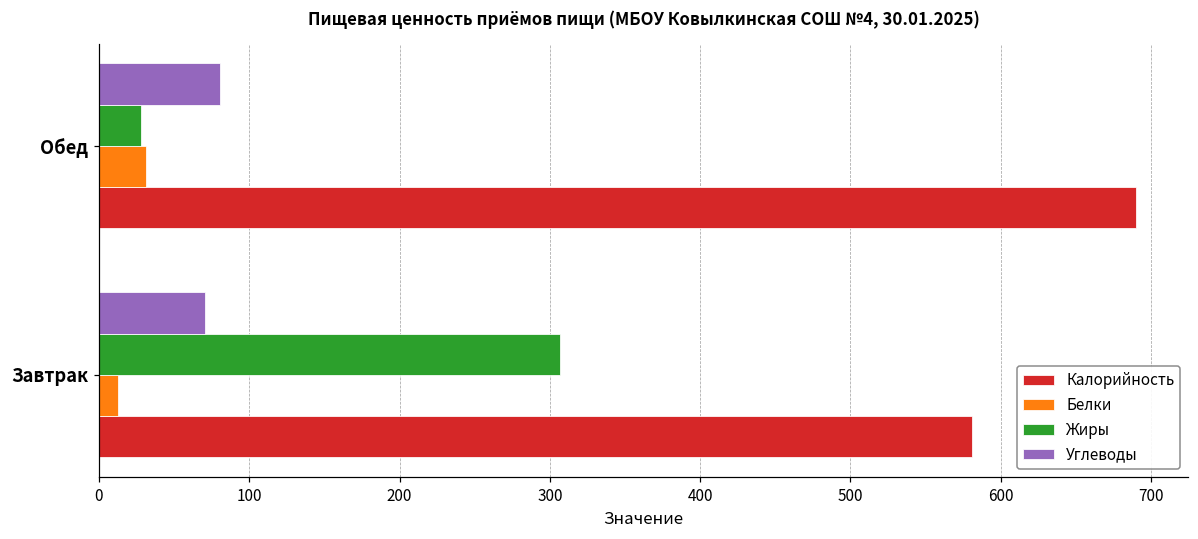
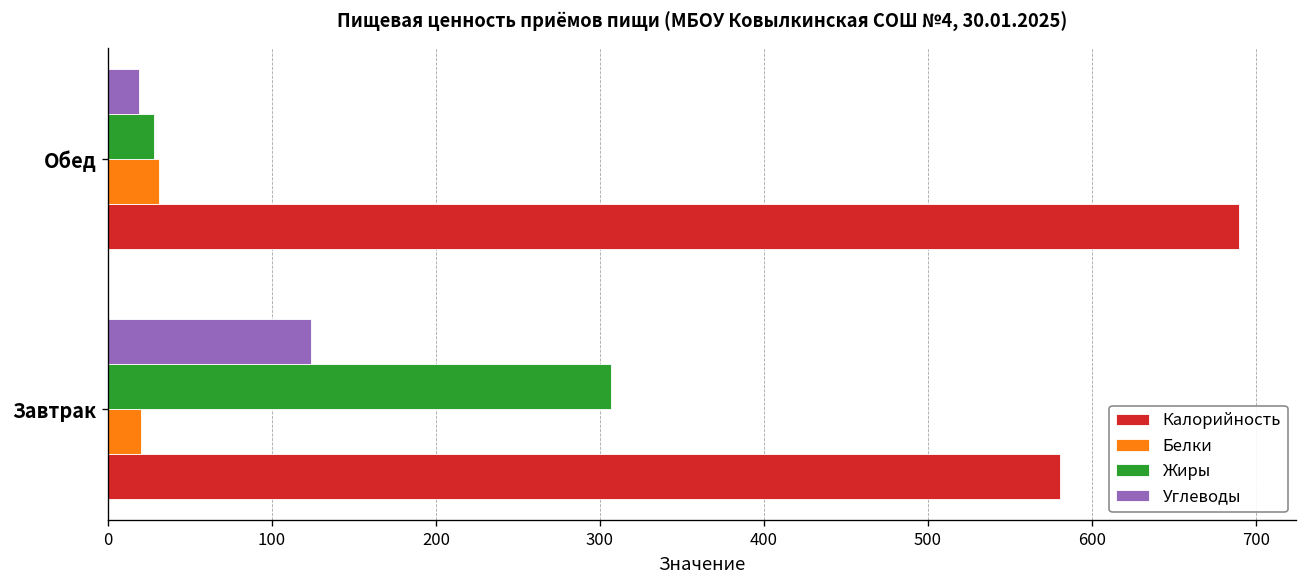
Углеводы, Обед: 81 -> 19
Углеводы, Завтрак: 71 -> 124
Белки, Завтрак: 13 -> 20
